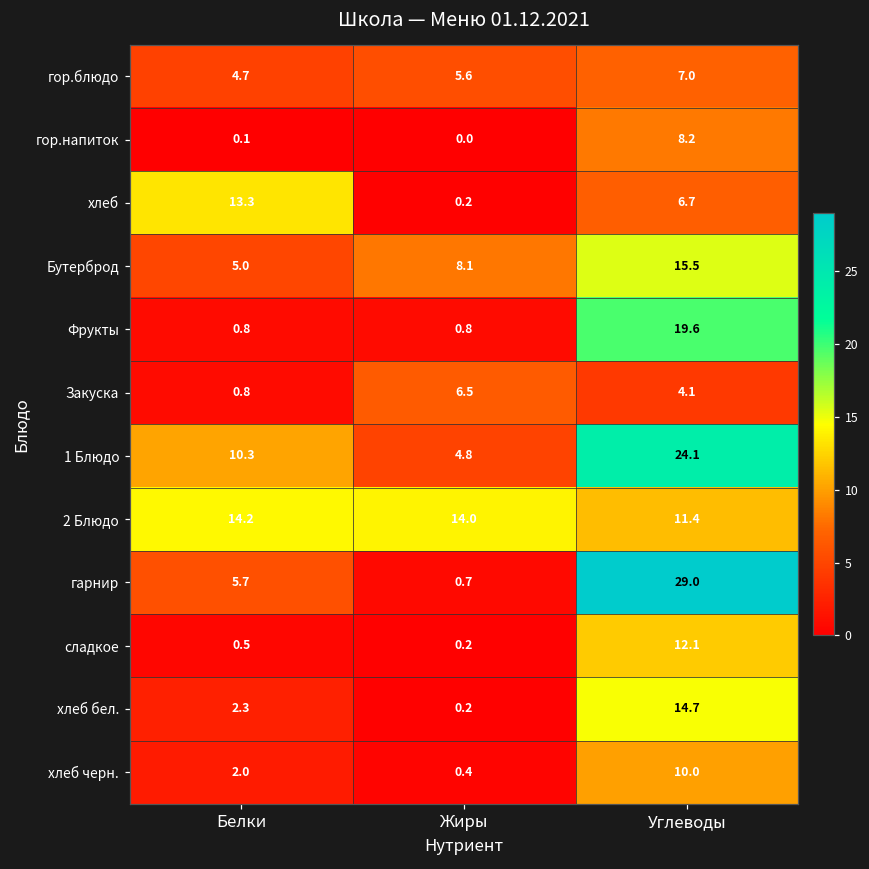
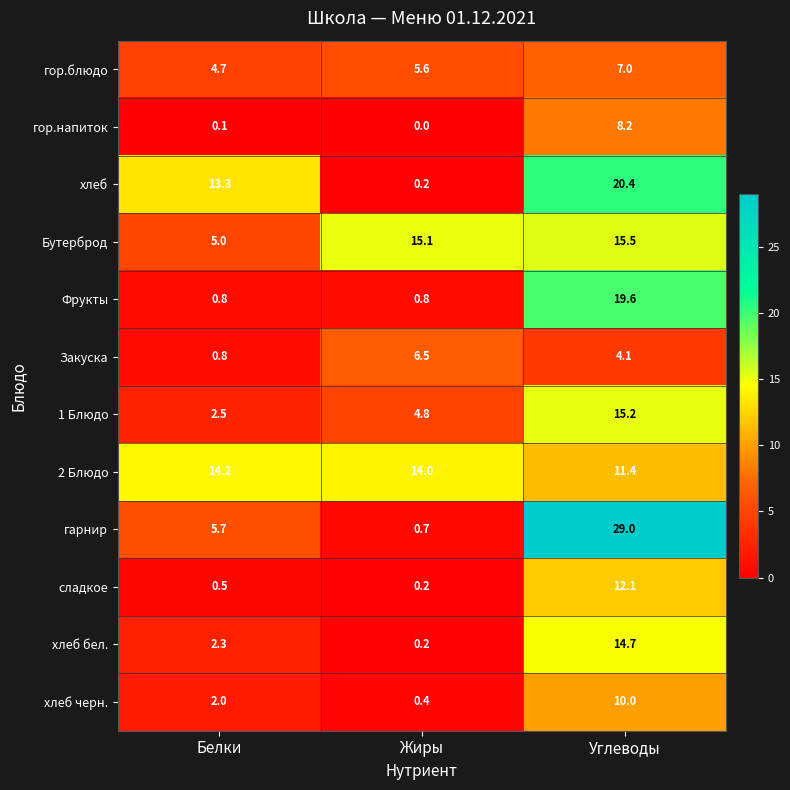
хлеб, Углеводы: 6.7 -> 20.4
Бутерброд, Жиры: 8.1 -> 15.1
1 Блюдо, Белки: 10.3 -> 2.5
1 Блюдо, Углеводы: 24.1 -> 15.2
